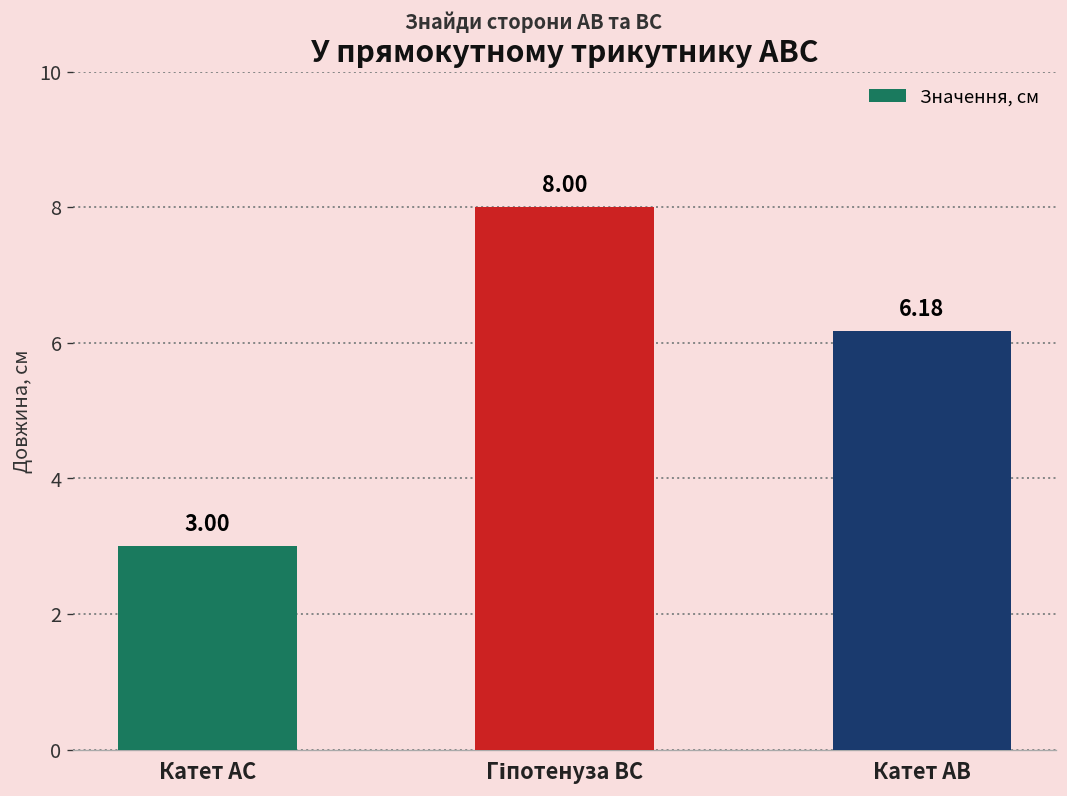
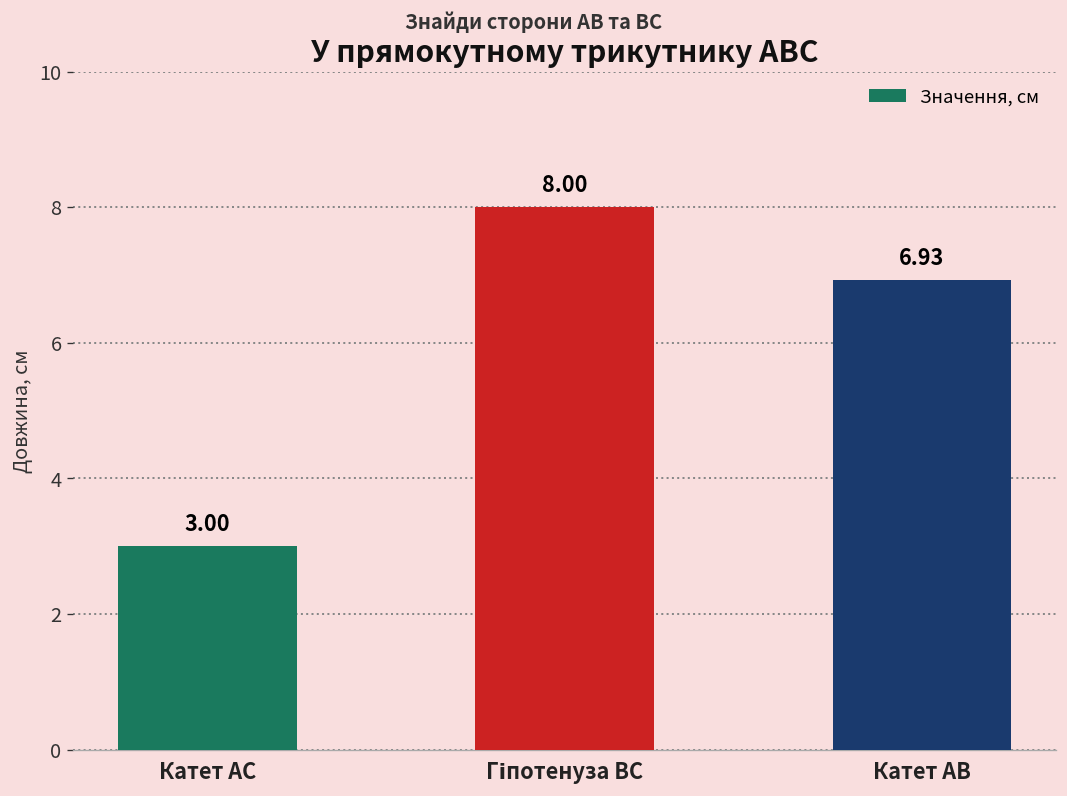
Катет АВ: 6.18 -> 6.93
